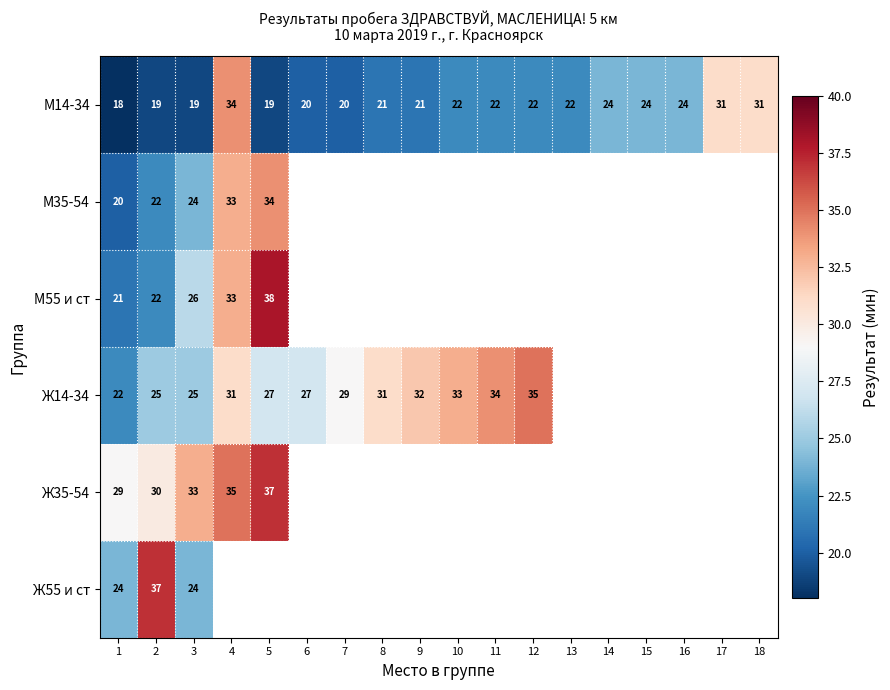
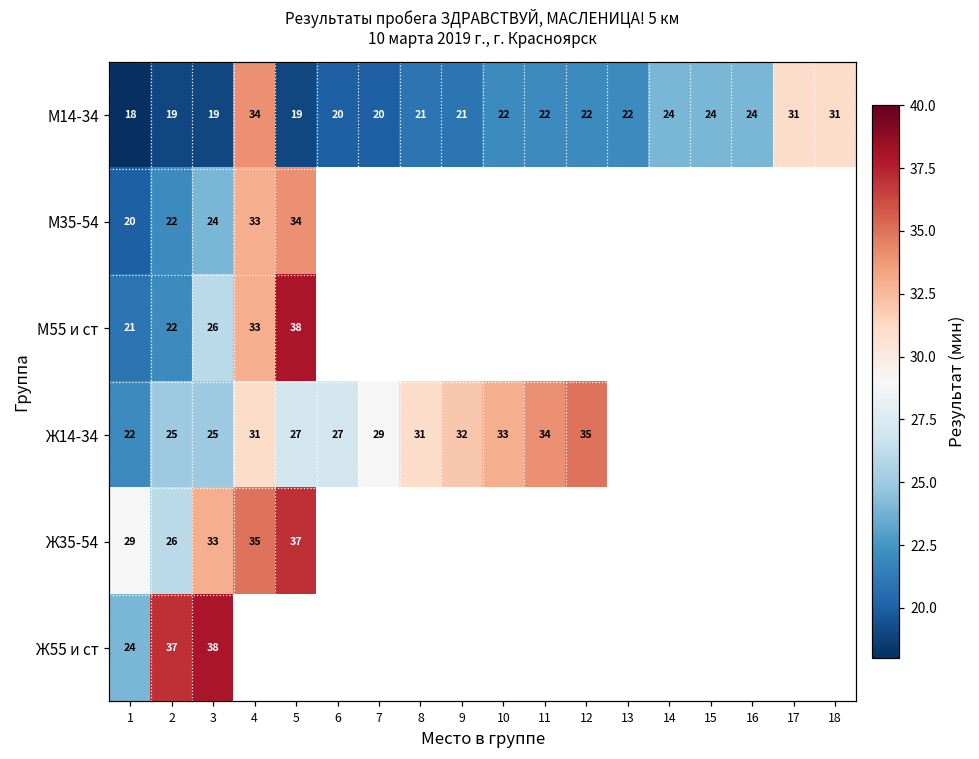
Ж35-54, 2: 30 -> 26
Ж55 и ст, 3: 24 -> 38
